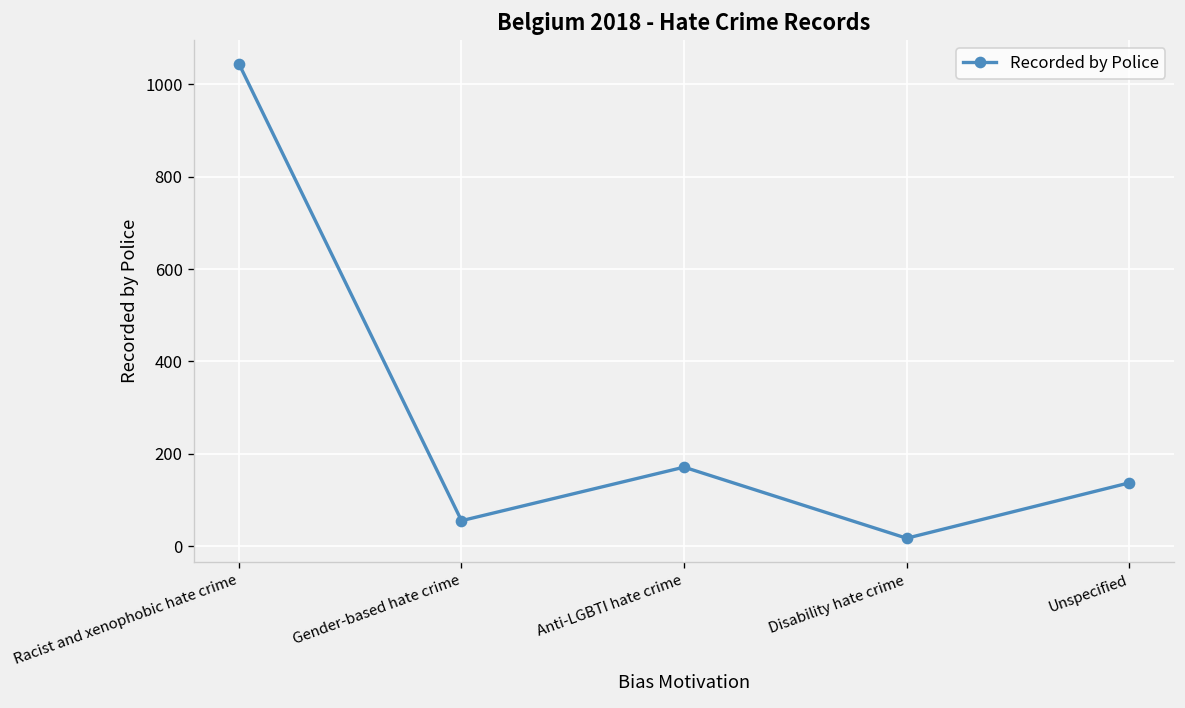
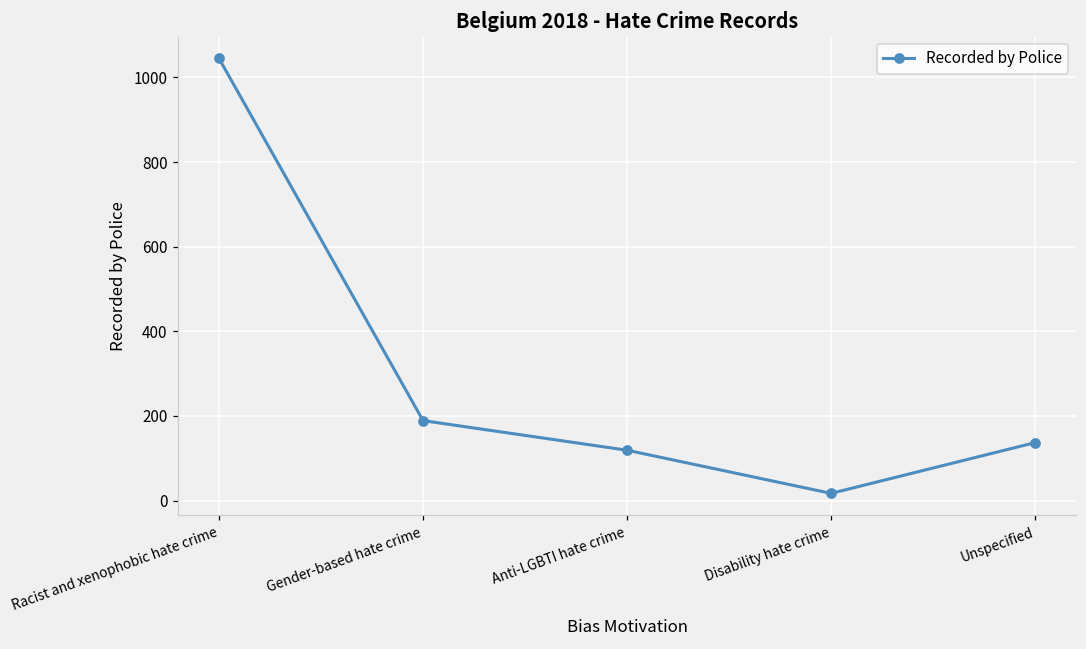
Gender-based hate crime: 60 -> 190
Anti-LGBTI hate crime: 170 -> 120
